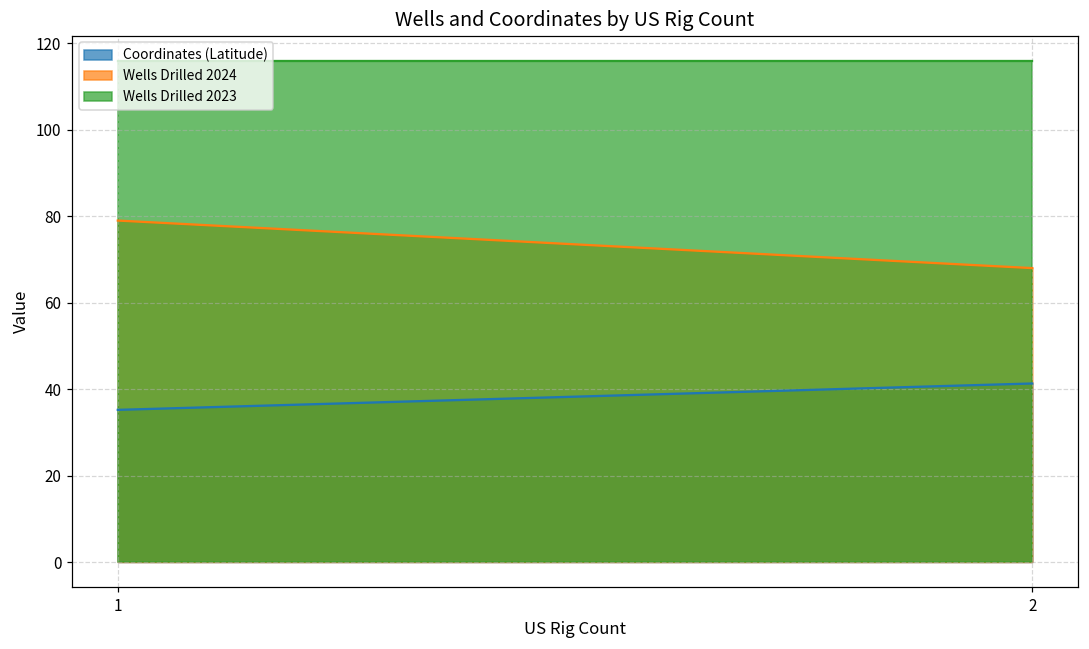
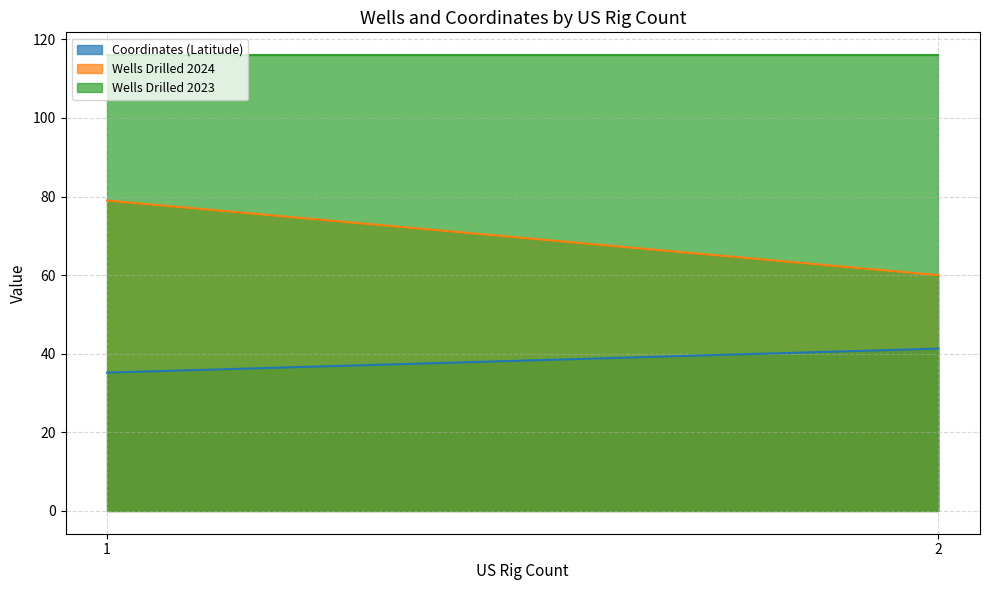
Wells Drilled 2024, 2: 68 -> 60
